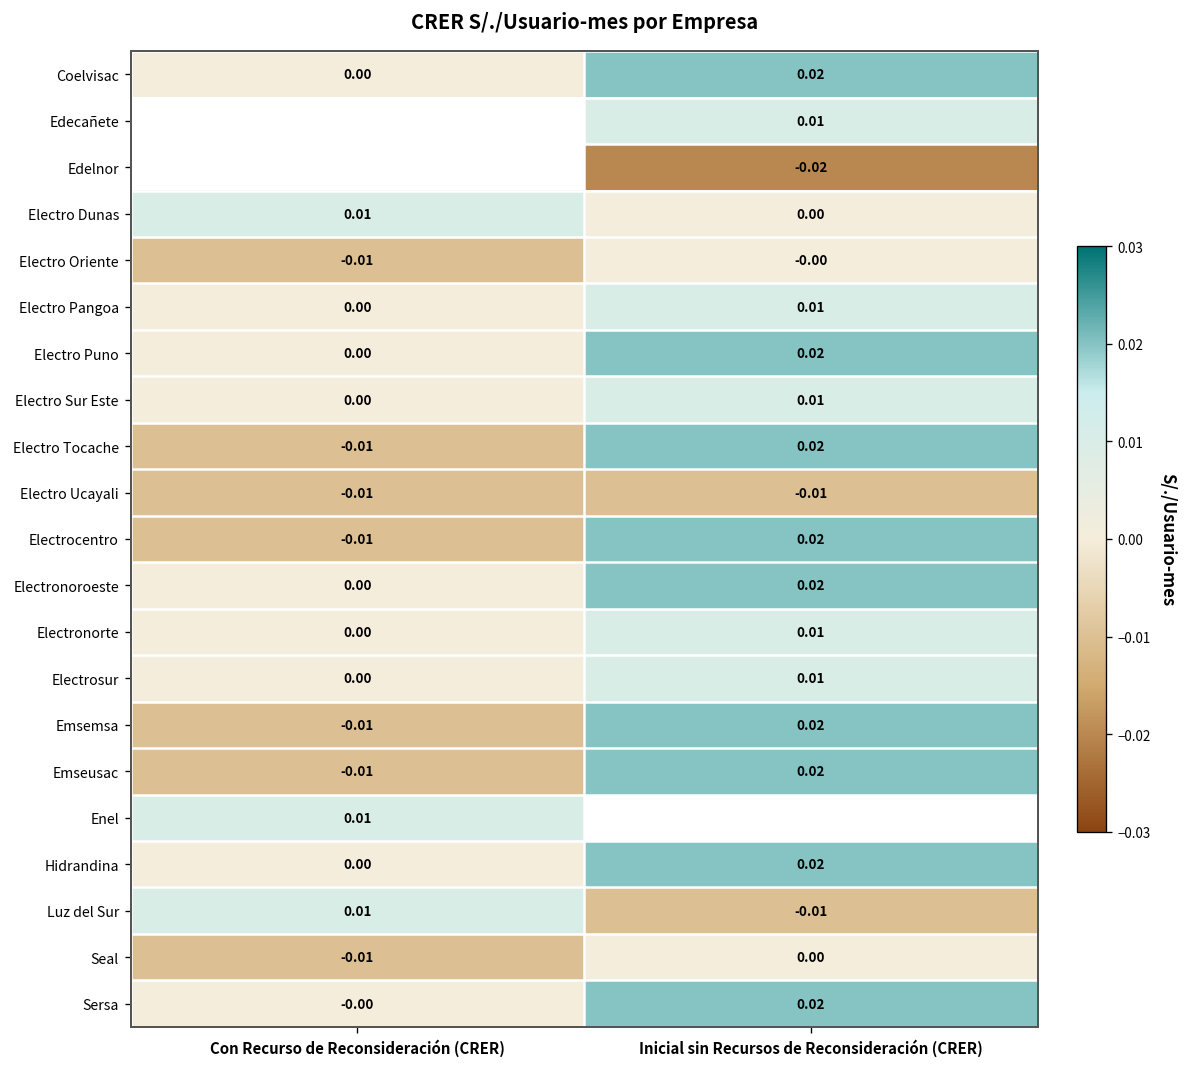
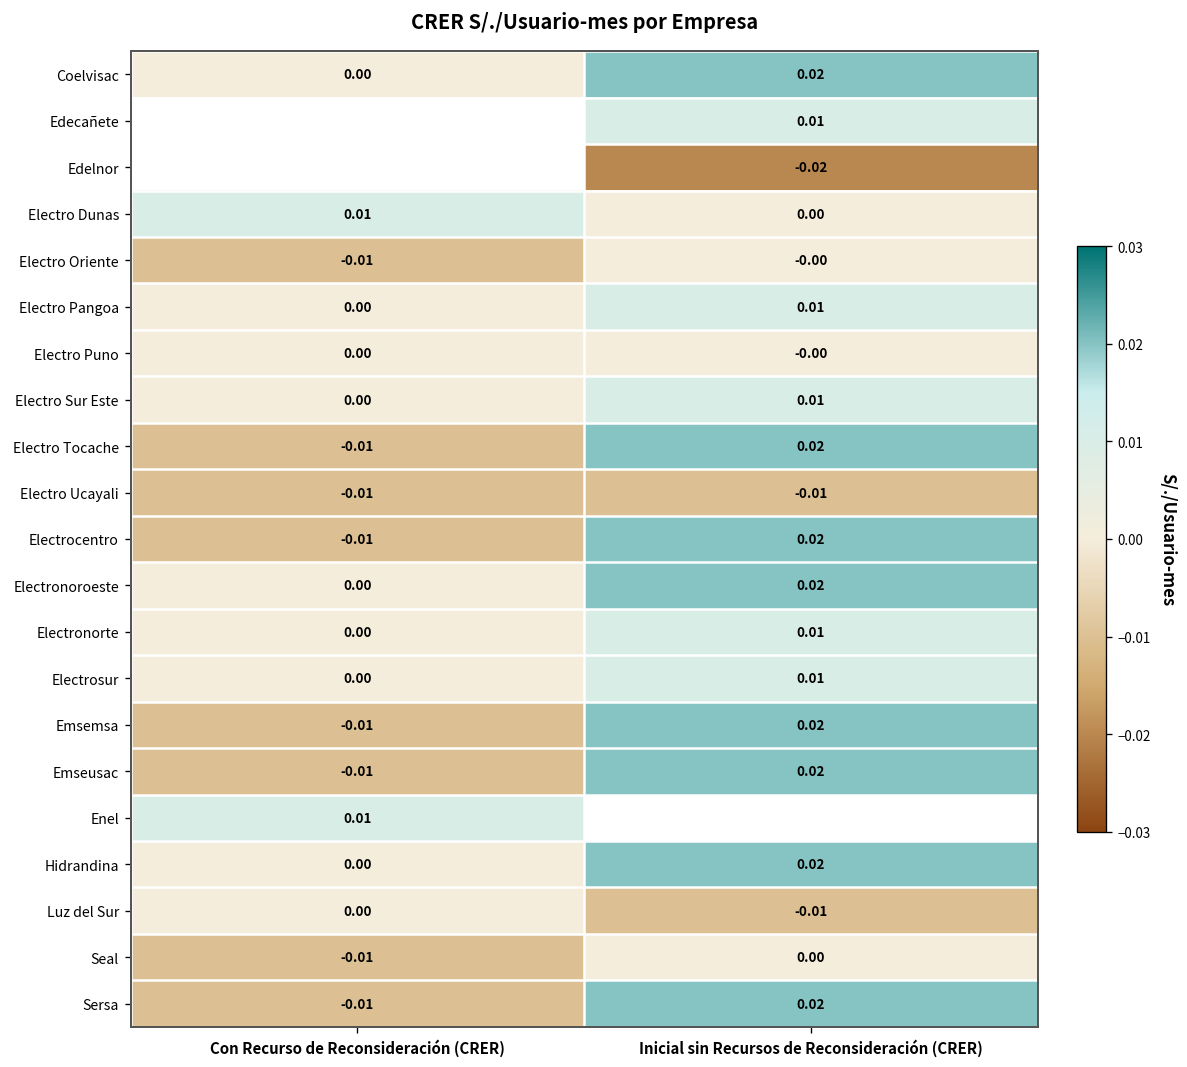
Electro Puno, Inicial sin Recursos de Reconsideración (CRER): 0.02 -> -0.00
Luz del Sur, Con Recurso de Reconsideración (CRER): 0.01 -> 0.00
Sersa, Con Recurso de Reconsideración (CRER): -0.00 -> -0.01
